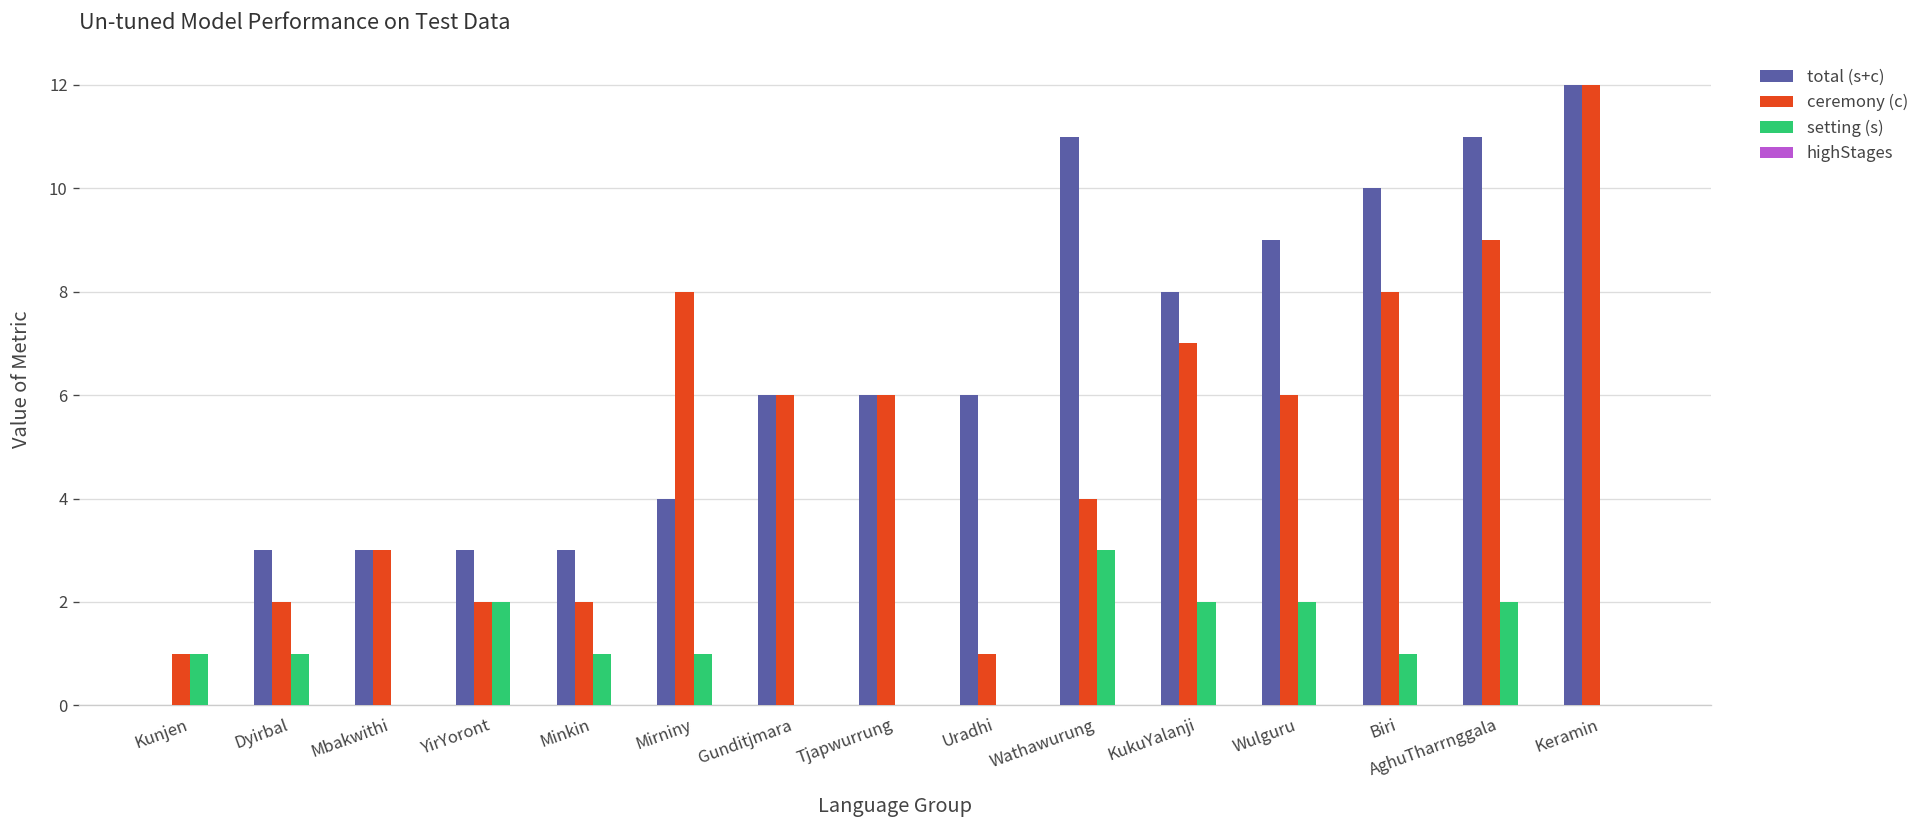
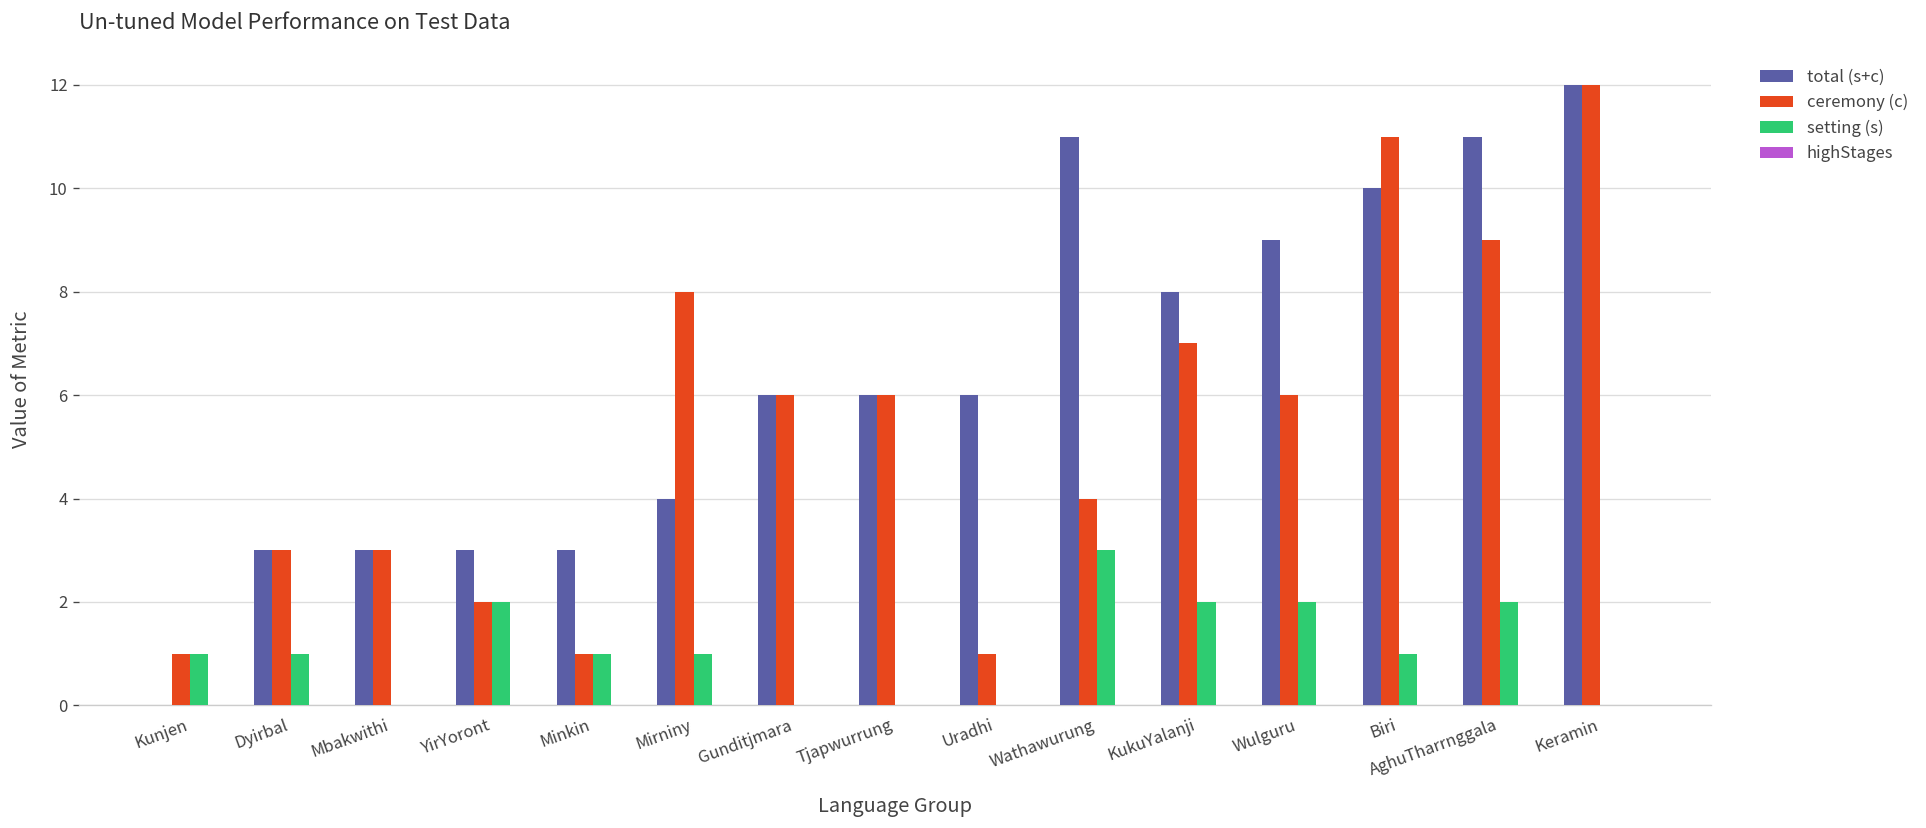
ceremony (c), Dyirbal: 2 -> 3
ceremony (c), Minkin: 2 -> 1
ceremony (c), Biri: 8 -> 11
